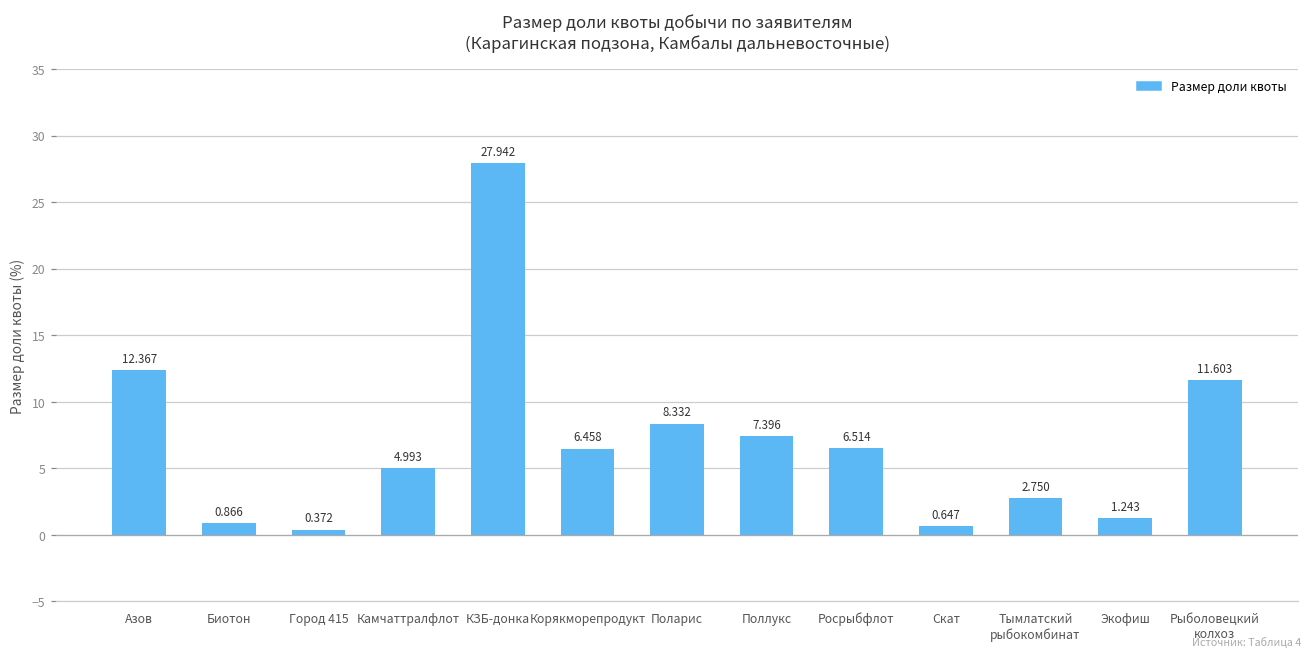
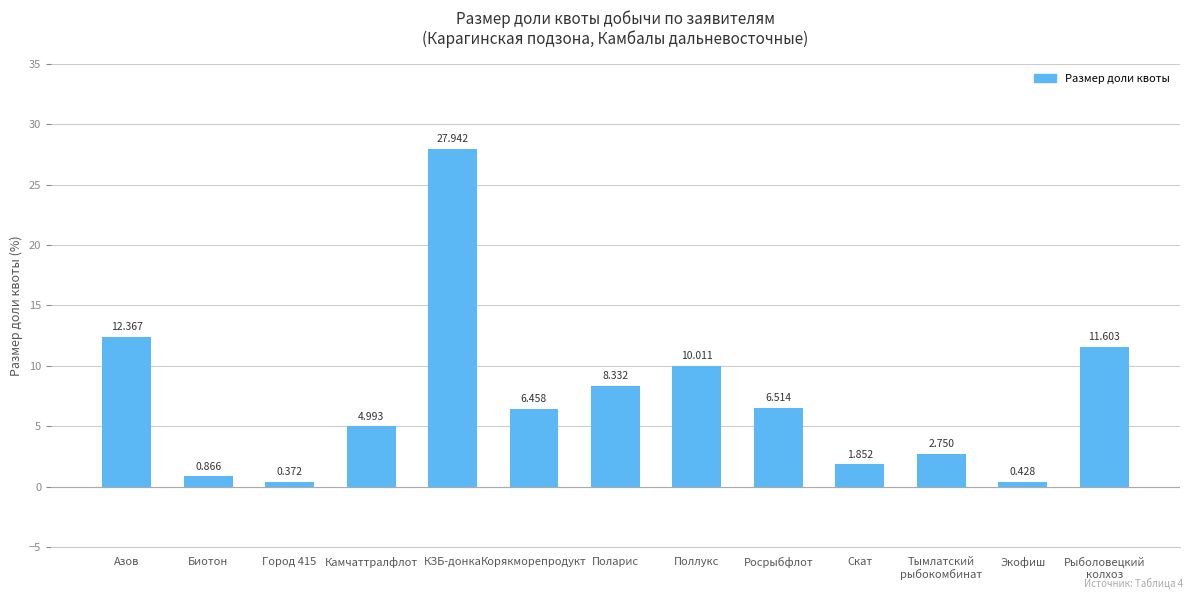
Поллукс: 7.396 -> 10.011
Скат: 0.647 -> 1.852
Экофиш: 1.243 -> 0.428
